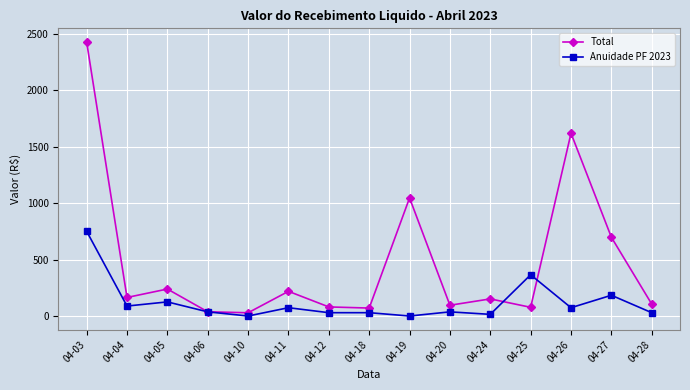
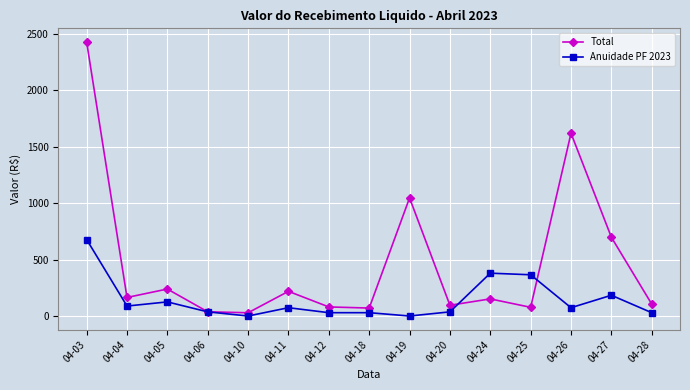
Anuidade PF 2023, 04-03: 750 -> 680
Anuidade PF 2023, 04-24: 10 -> 380
